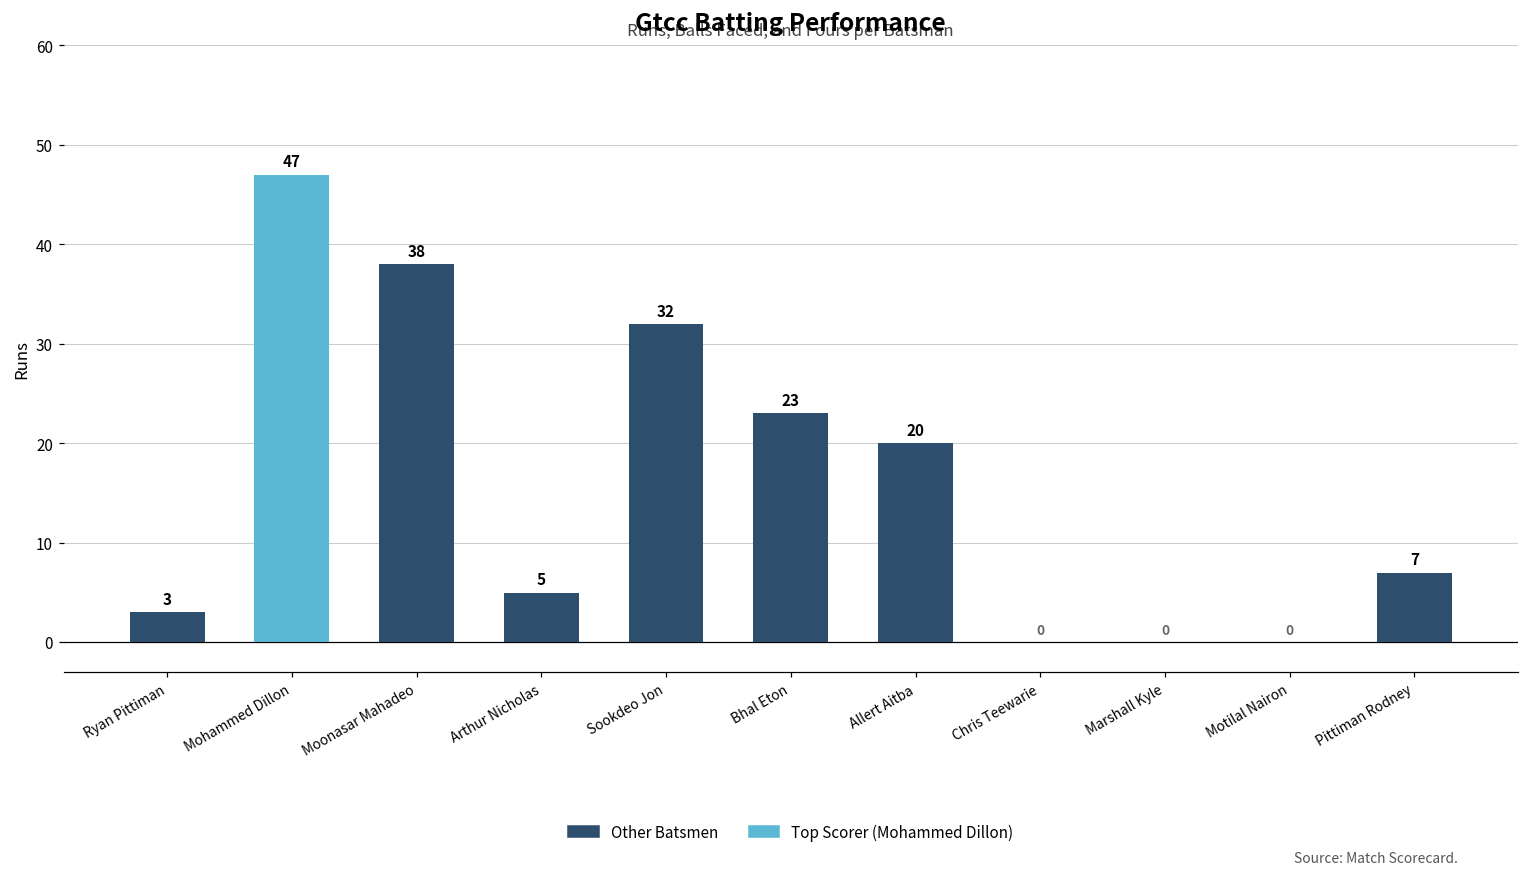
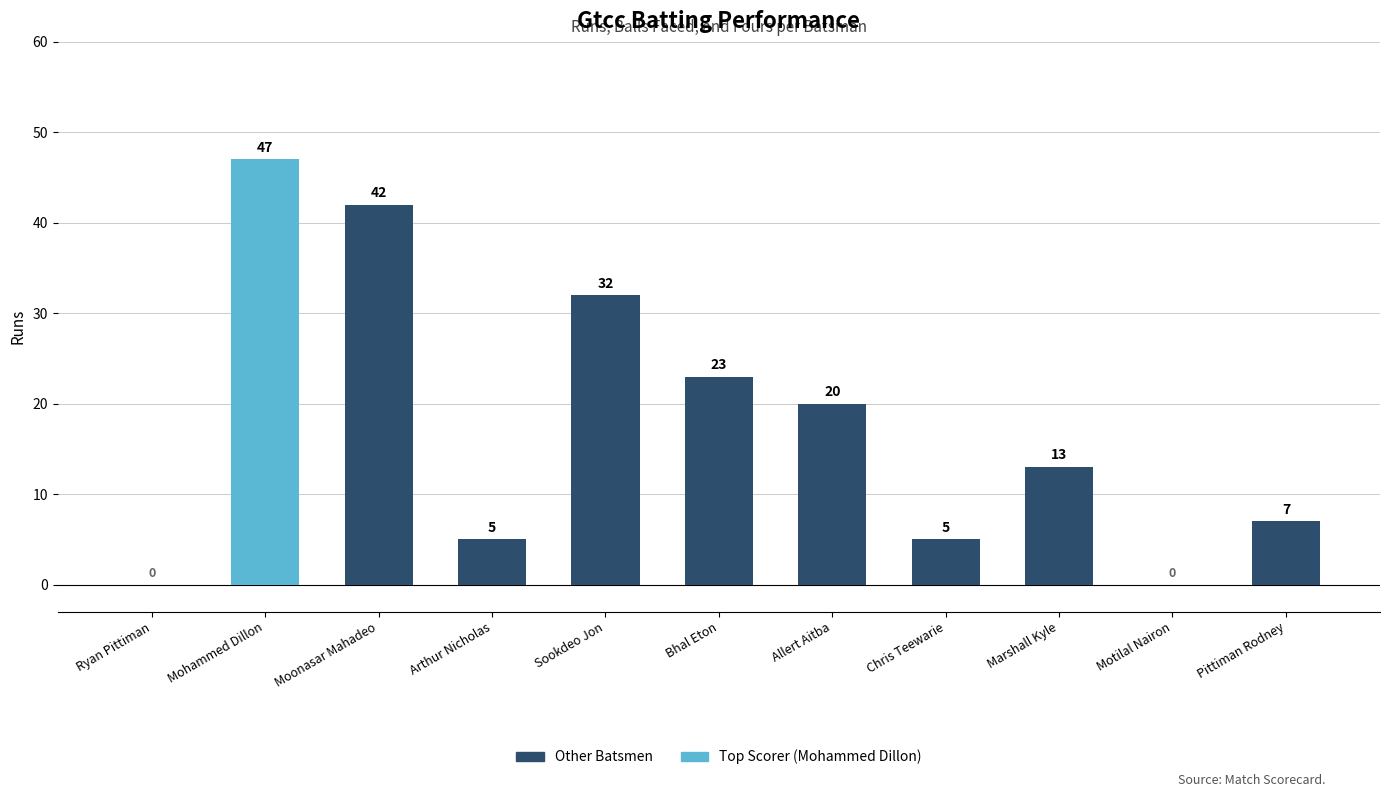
Ryan Pittiman: 3 -> 0
Moonasar Mahadeo: 38 -> 42
Chris Teewarie: 0 -> 5
Marshall Kyle: 0 -> 13
